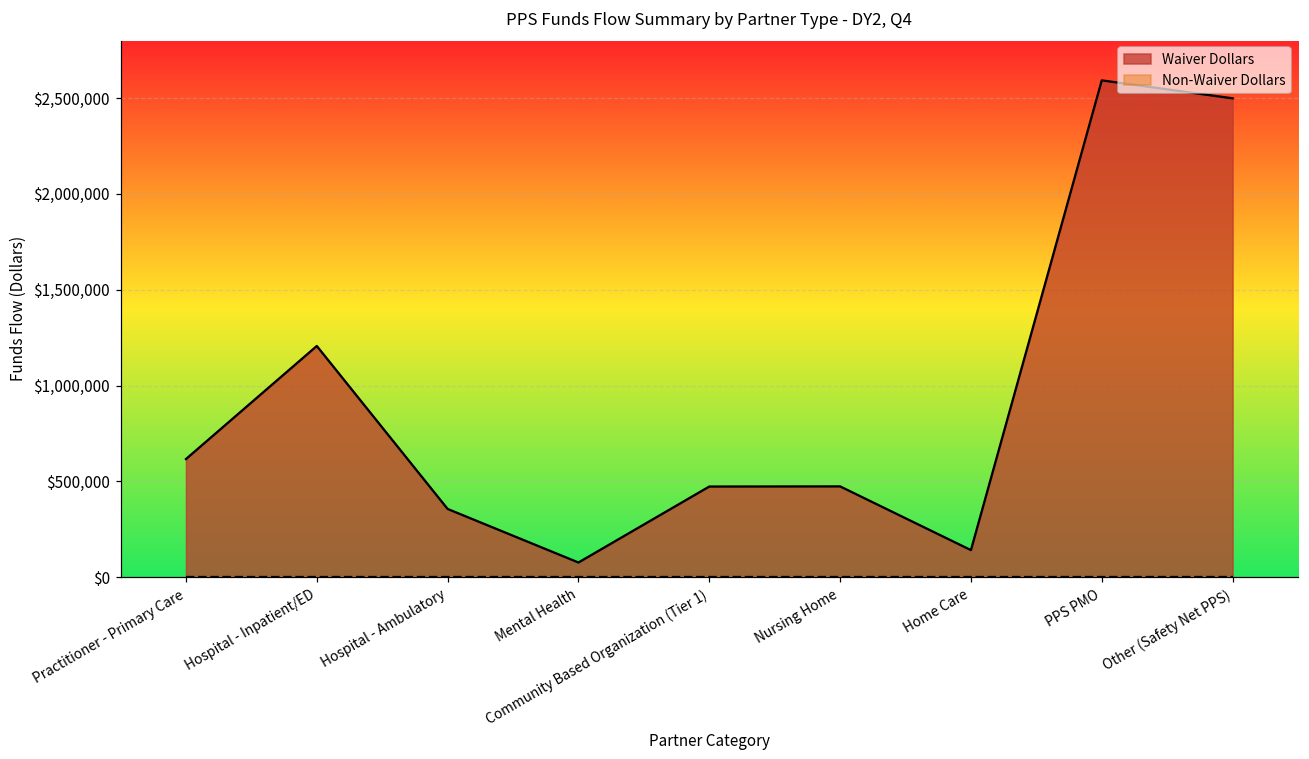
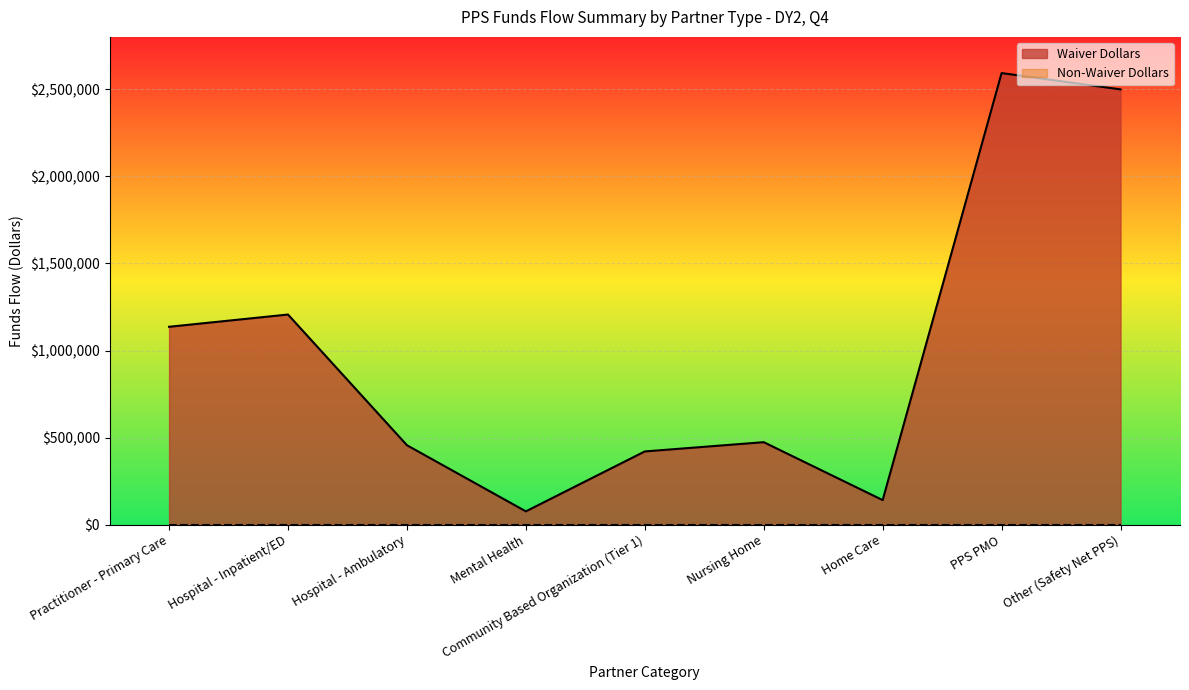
Waiver Dollars, Practitioner - Primary Care: $620,000 -> $1,140,000
Waiver Dollars, Hospital - Ambulatory: $360,000 -> $460,000
Waiver Dollars, Community Based Organization (Tier 1): $470,000 -> $420,000
